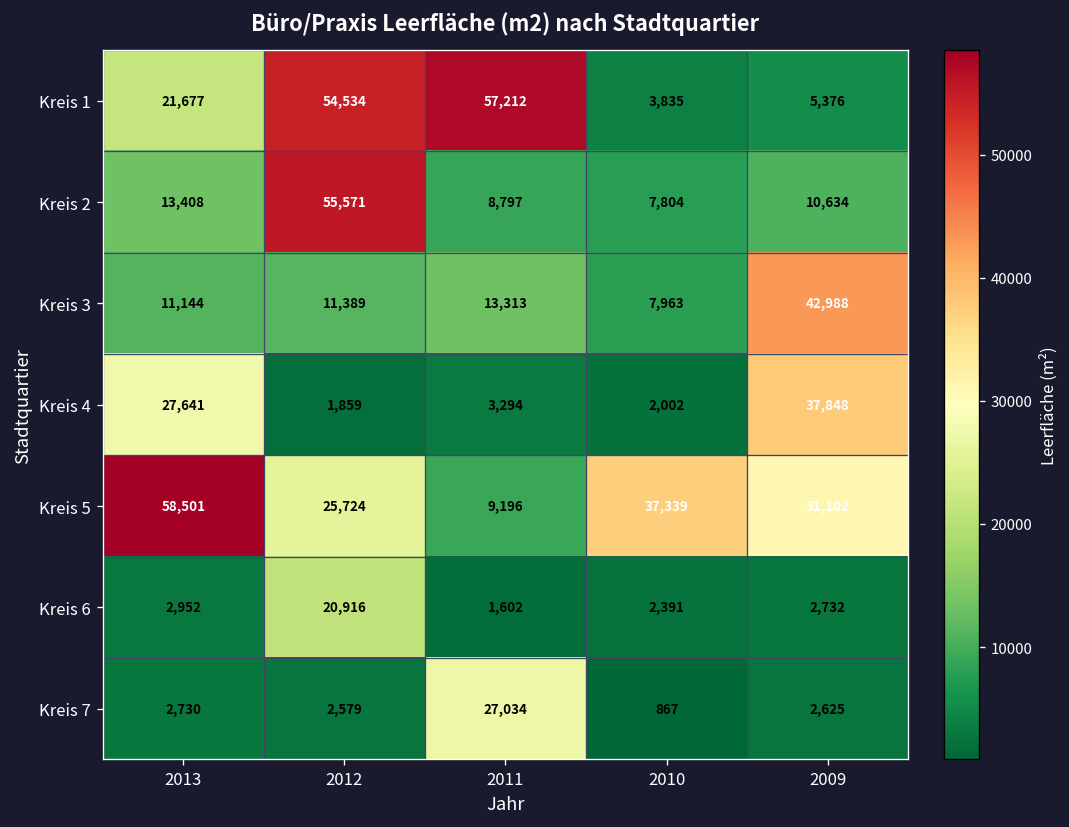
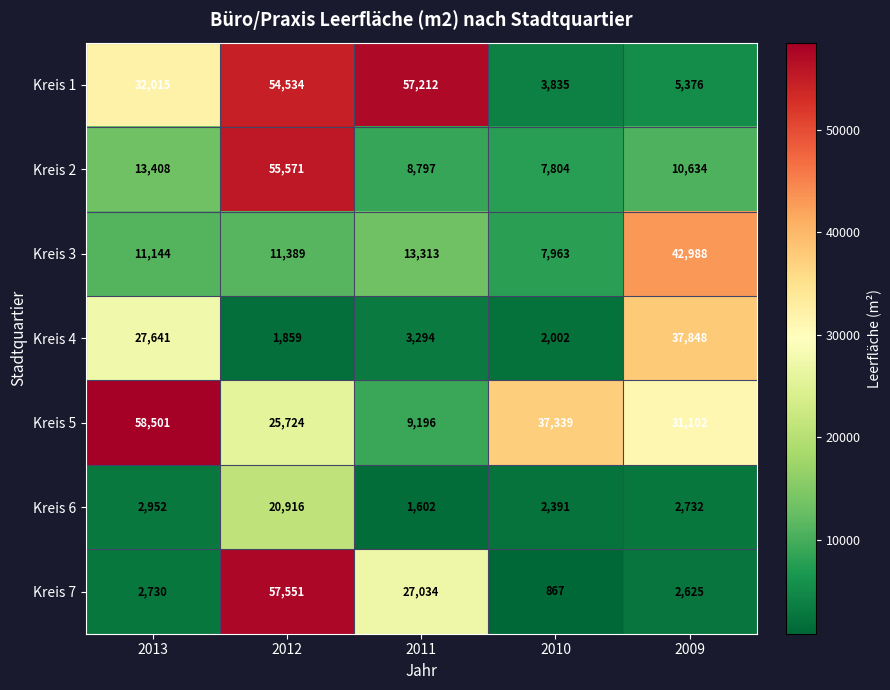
Kreis 1, 2013: 21,677 -> 32,015
Kreis 7, 2012: 2,579 -> 57,551
